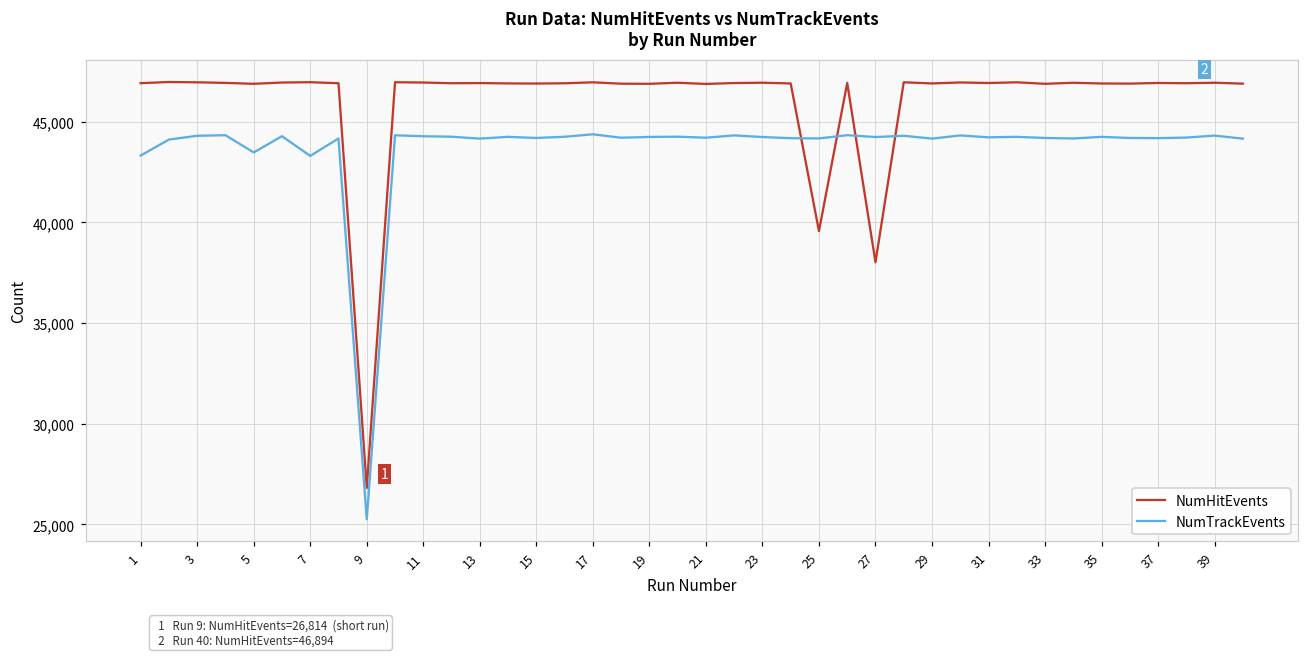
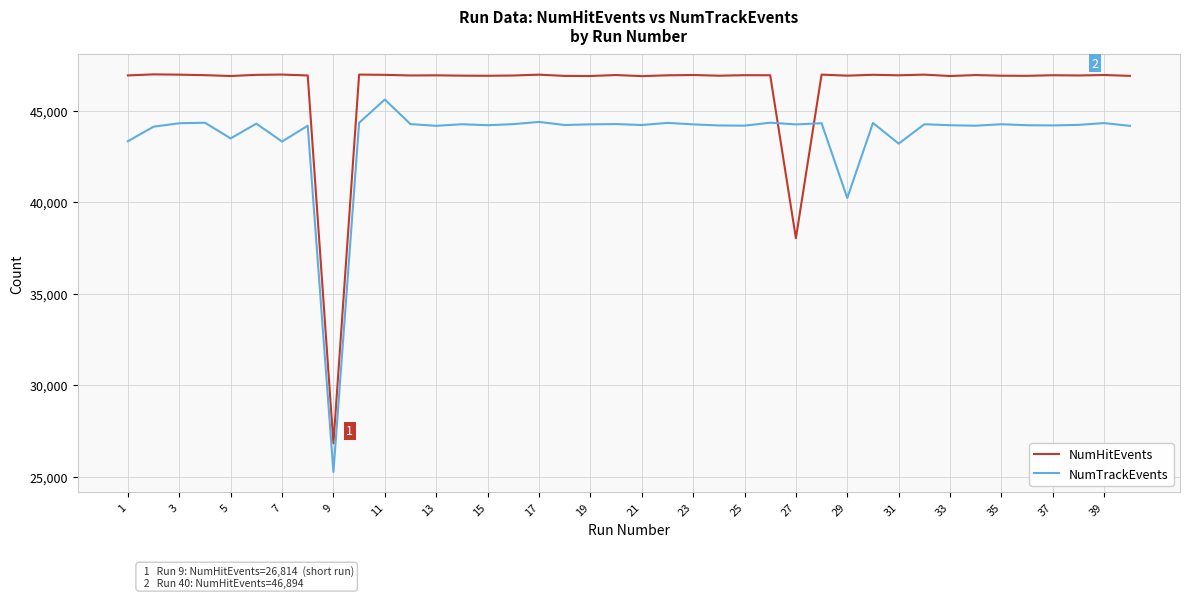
NumTrackEvents, 11: 44,300 -> 45,600
NumHitEvents, 25: 39,600 -> 46,900
NumTrackEvents, 29: 44,200 -> 40,200
NumTrackEvents, 31: 44,200 -> 43,200
